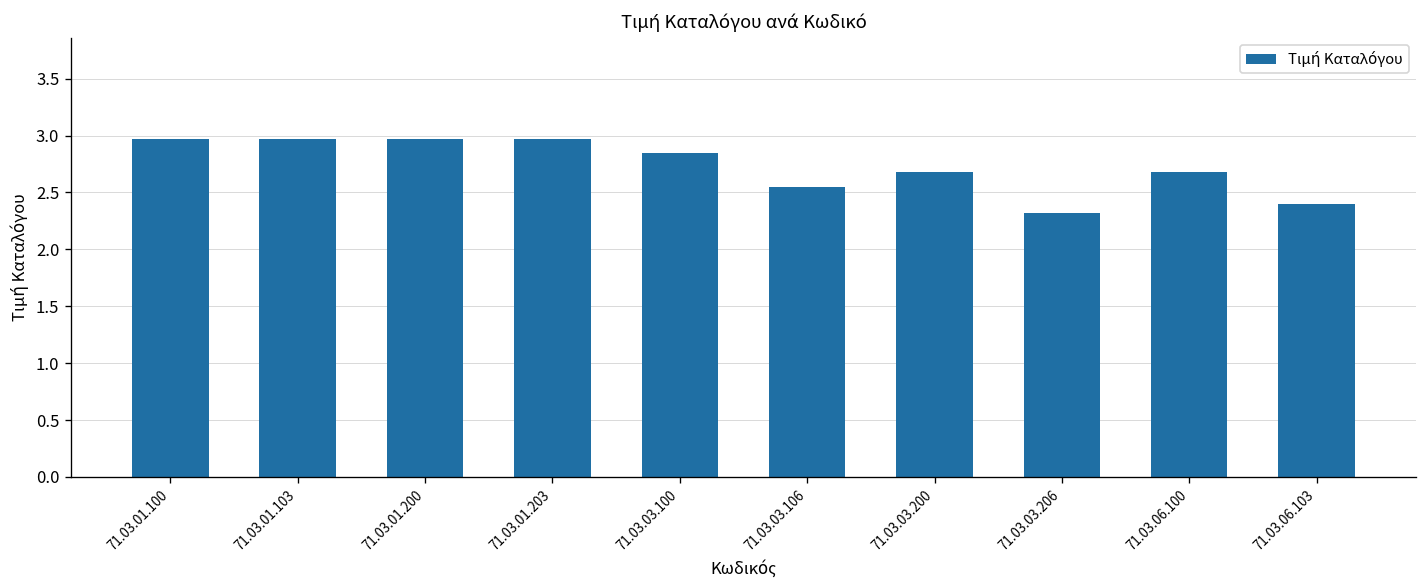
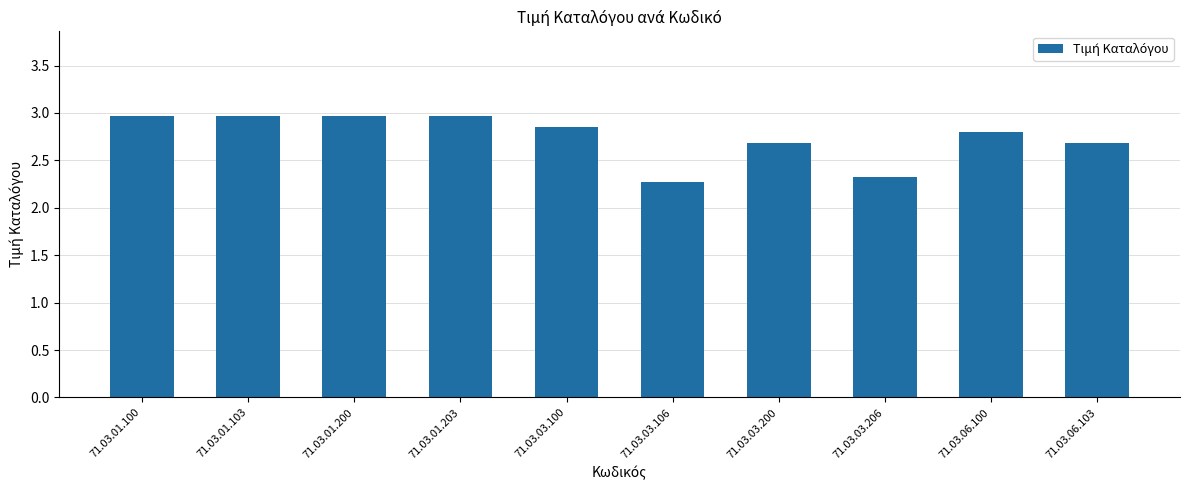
71.03.03.106: 2.6 -> 2.3
71.03.06.100: 2.7 -> 2.8
71.03.06.103: 2.4 -> 2.7
